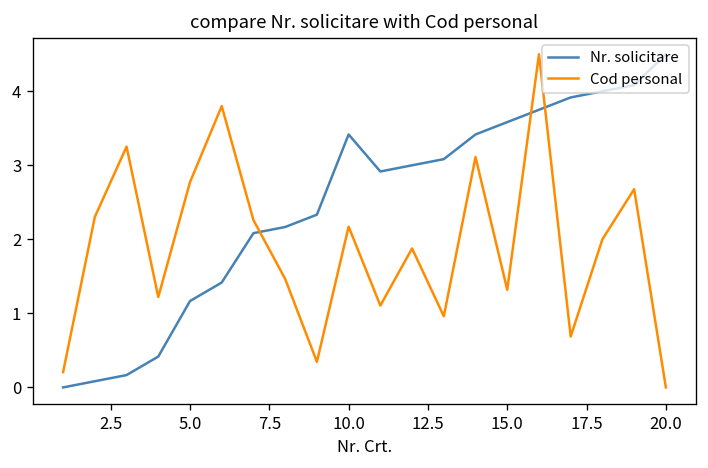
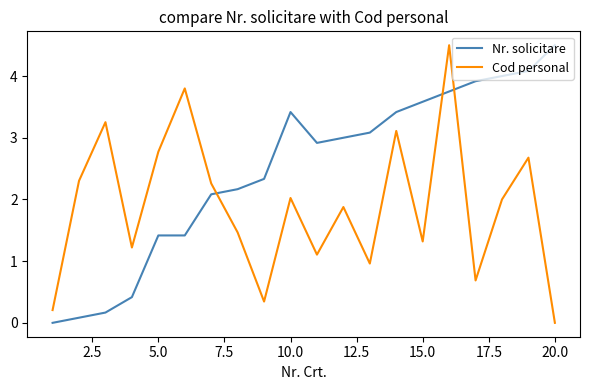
Nr. solicitare, 5.0: 1.2 -> 1.4
Cod personal, 10.0: 2.2 -> 2.0
